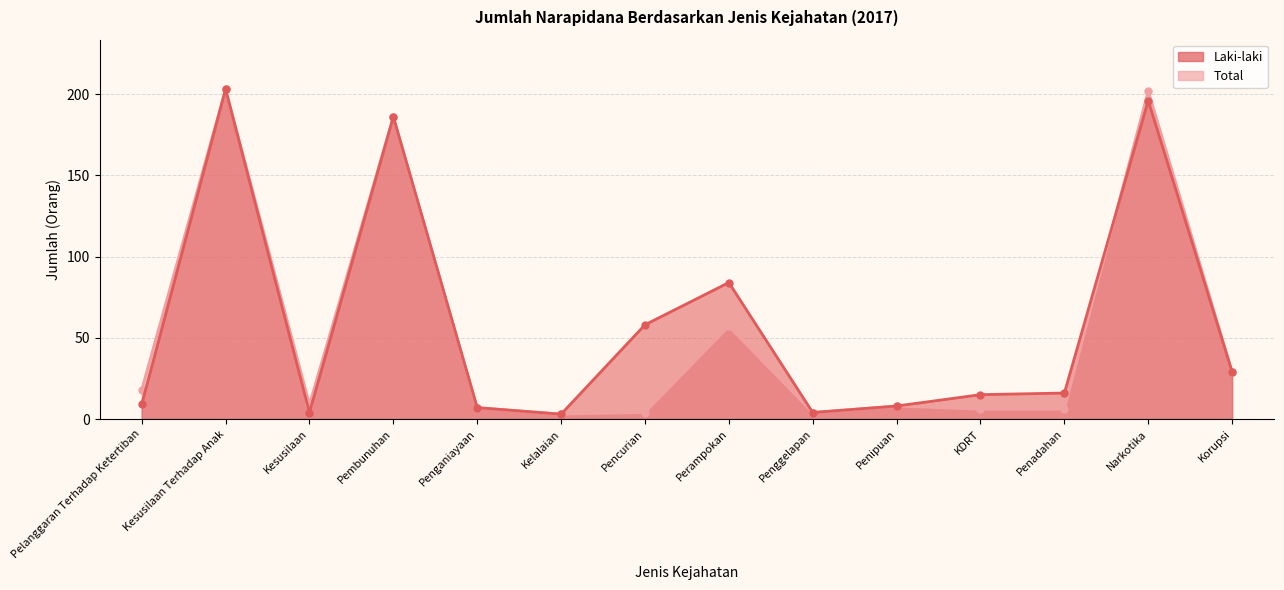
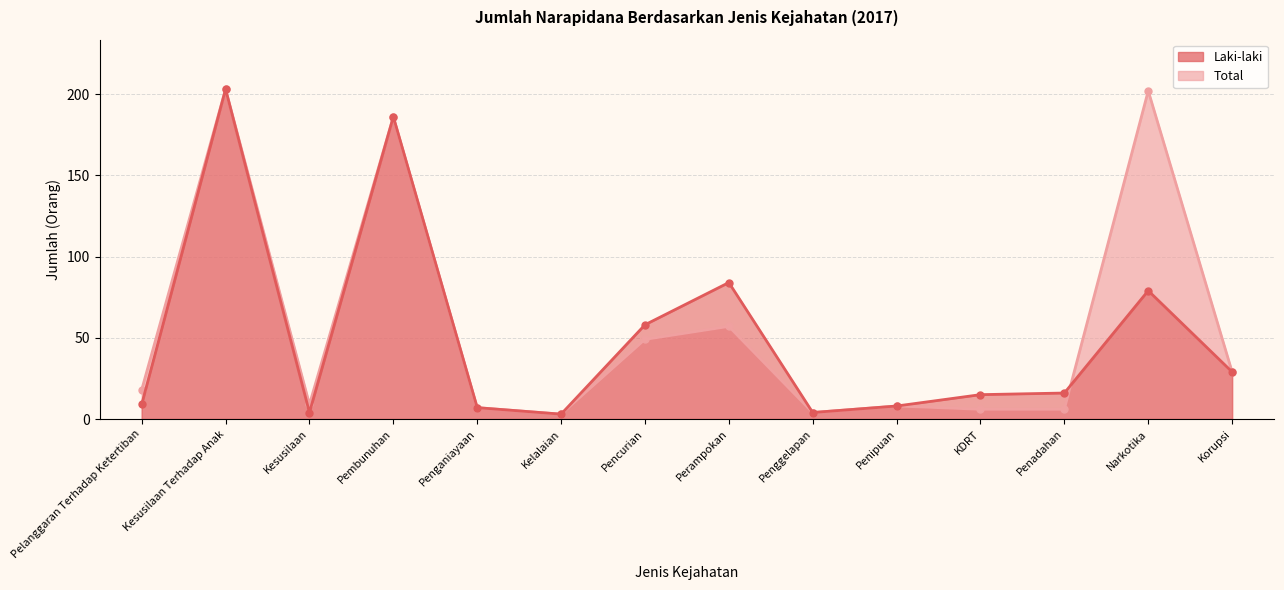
Total, Pencurian: 4 -> 49
Laki-laki, Narkotika: 196 -> 79
